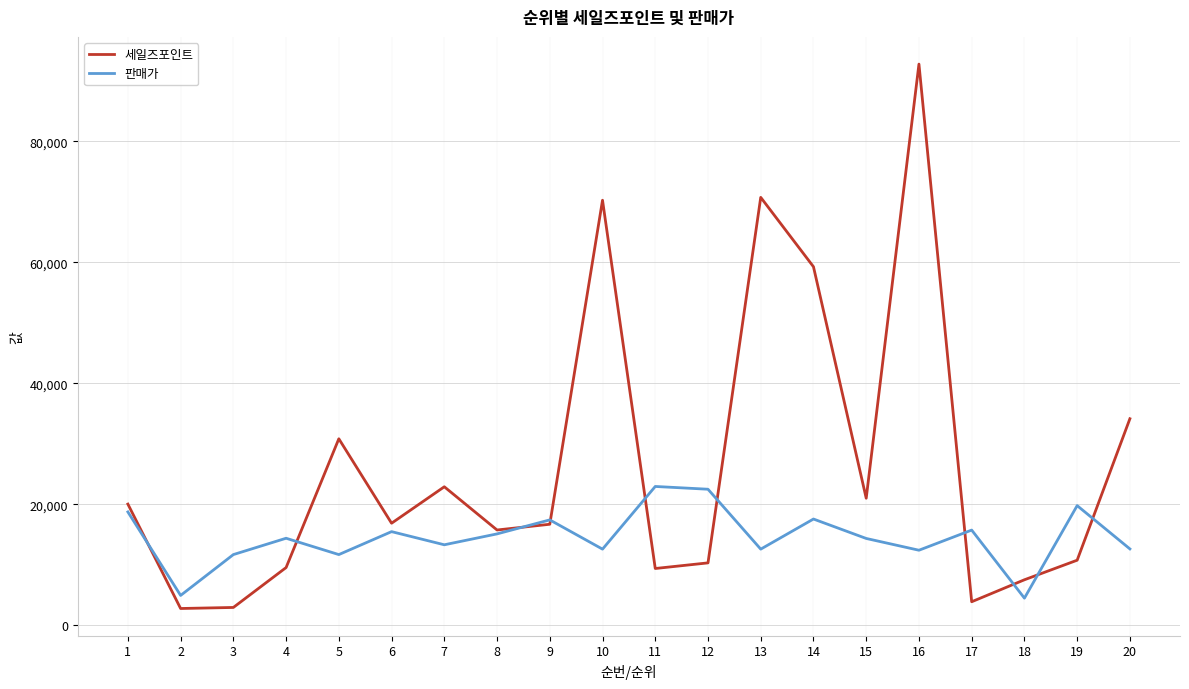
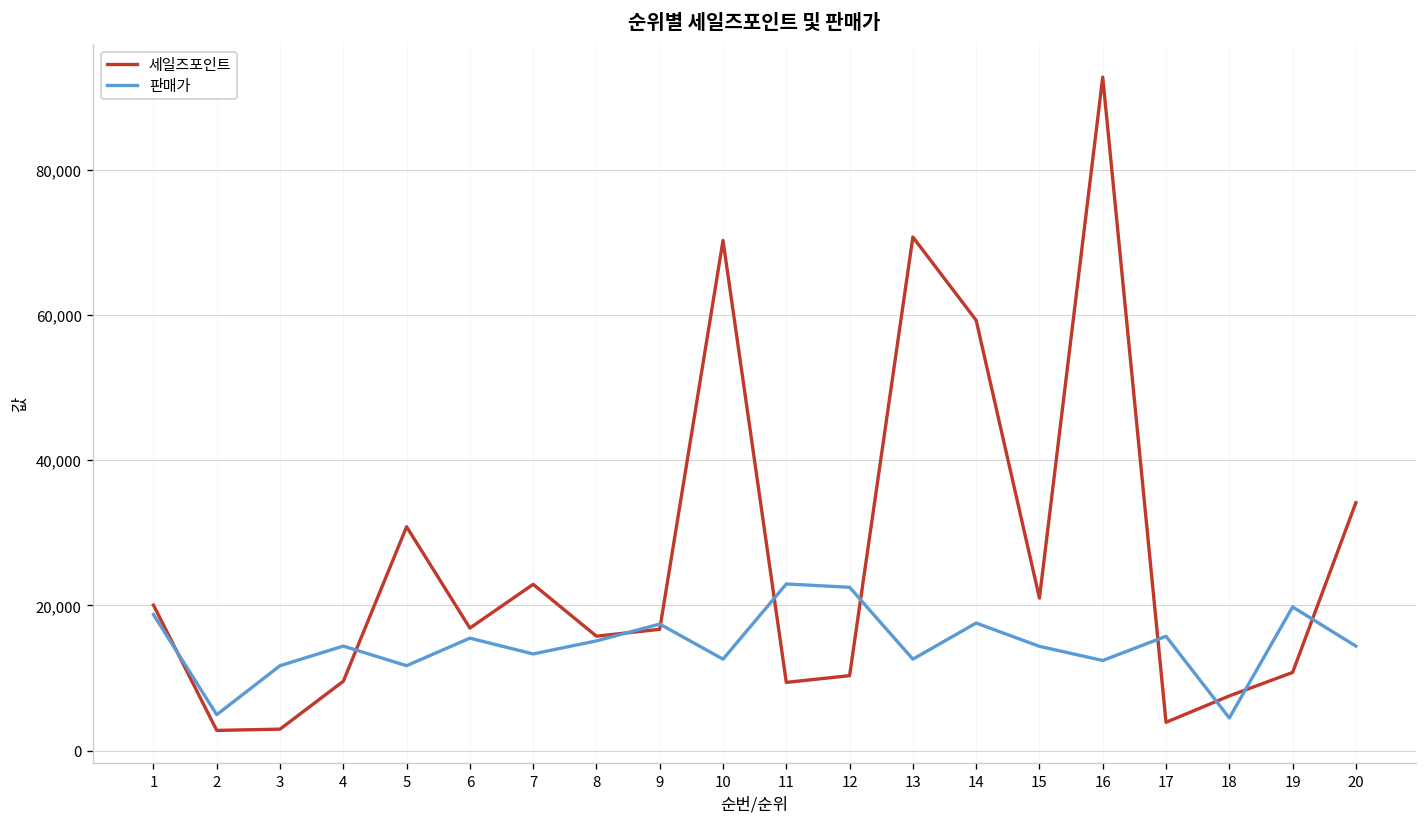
판매가, 20: 13,000 -> 14,000
